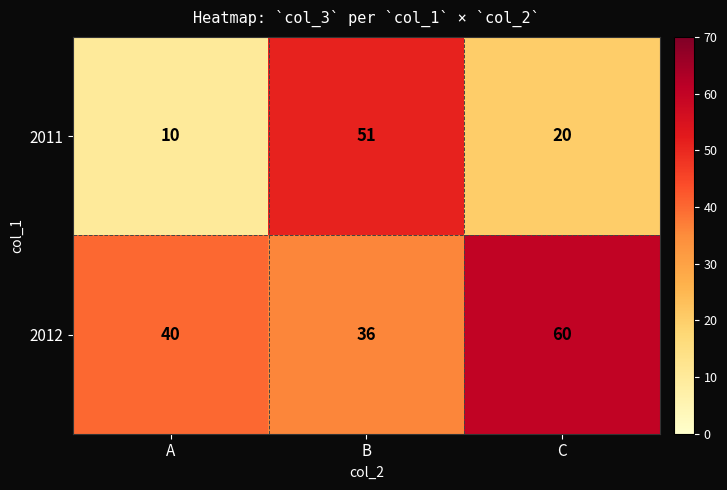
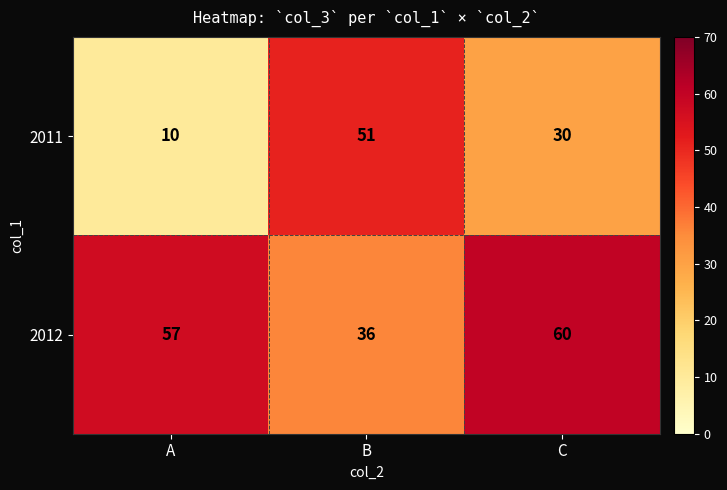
2011, C: 20 -> 30
2012, A: 40 -> 57
